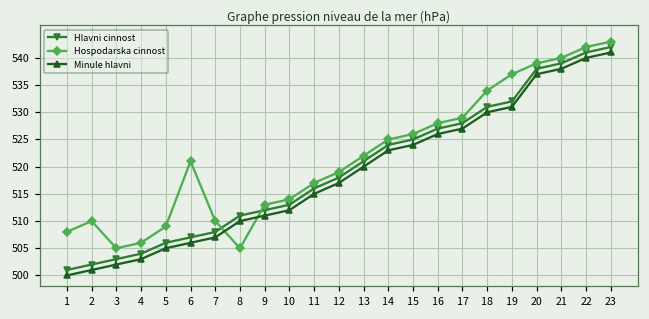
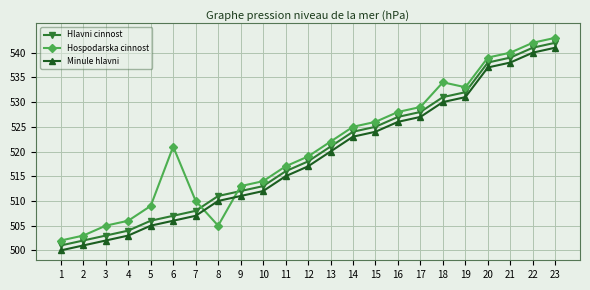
Hospodarska cinnost, 1: 508 -> 502
Hospodarska cinnost, 2: 510 -> 503
Hospodarska cinnost, 19: 537 -> 533
